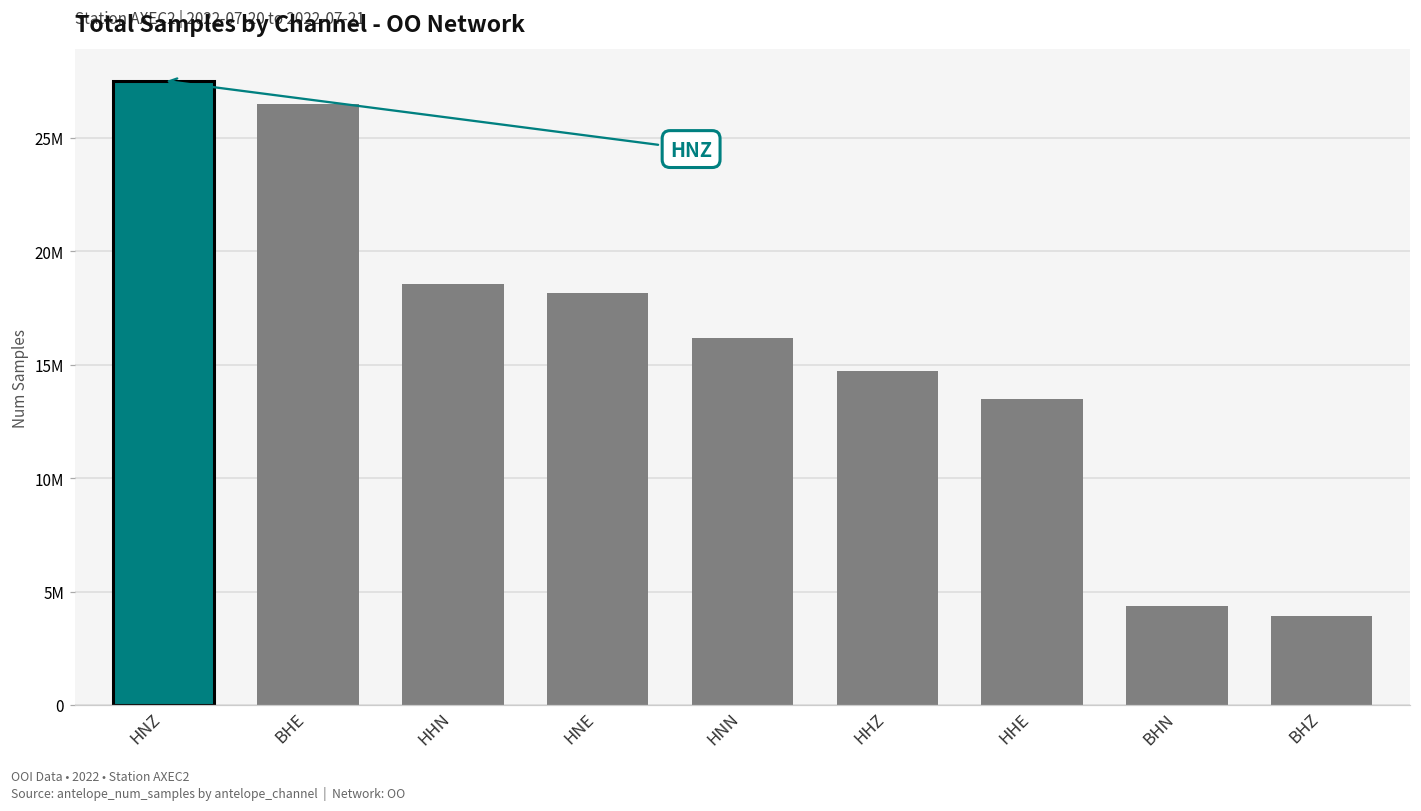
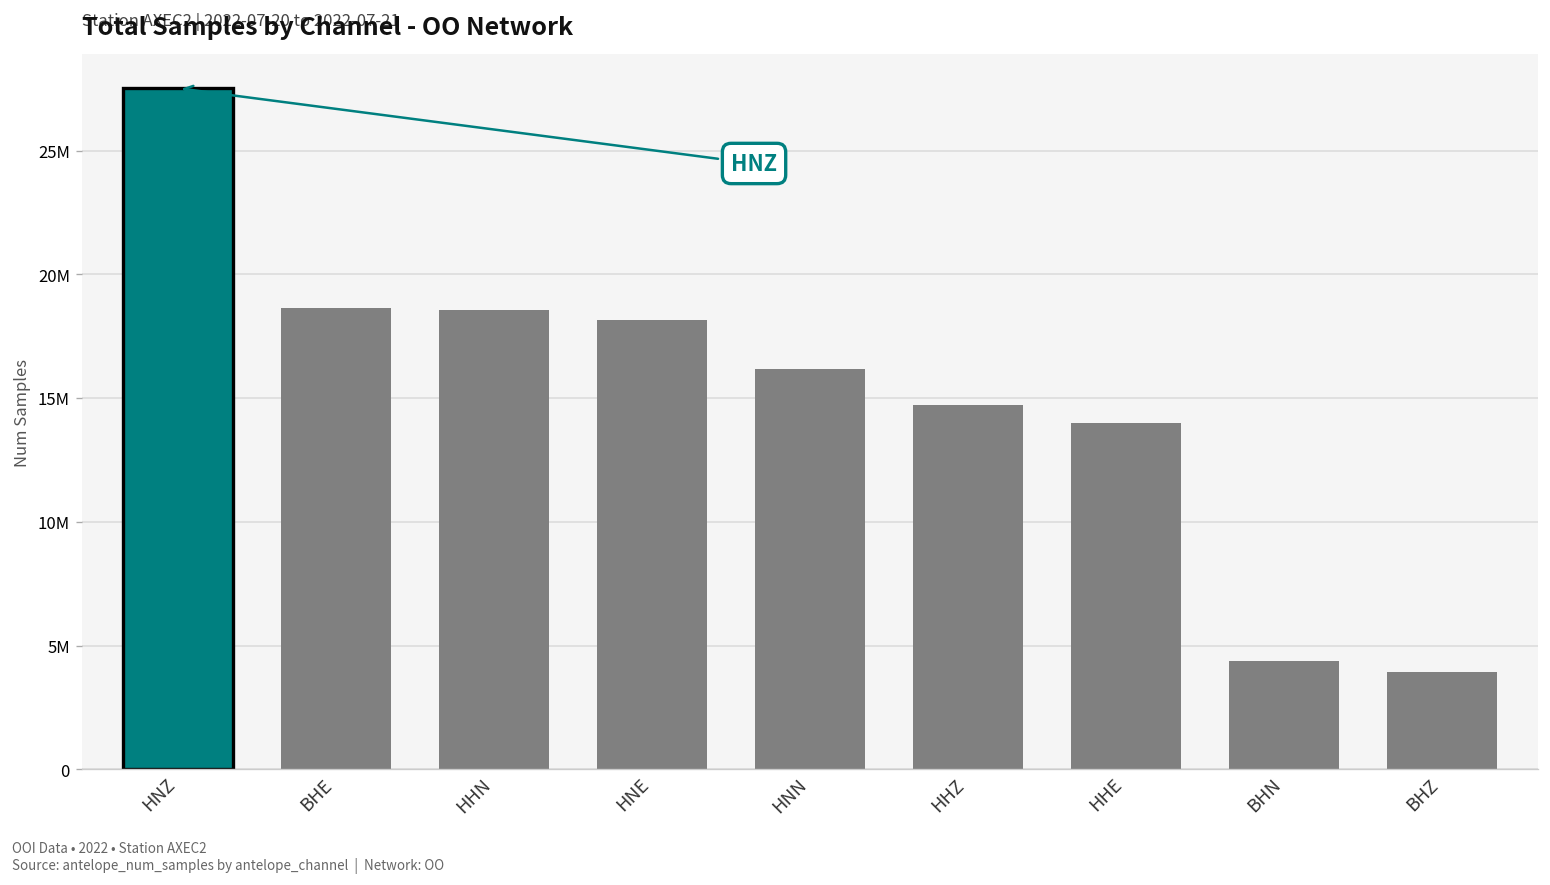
BHE: 26500000 -> 18600000
HHE: 13500000 -> 14000000
